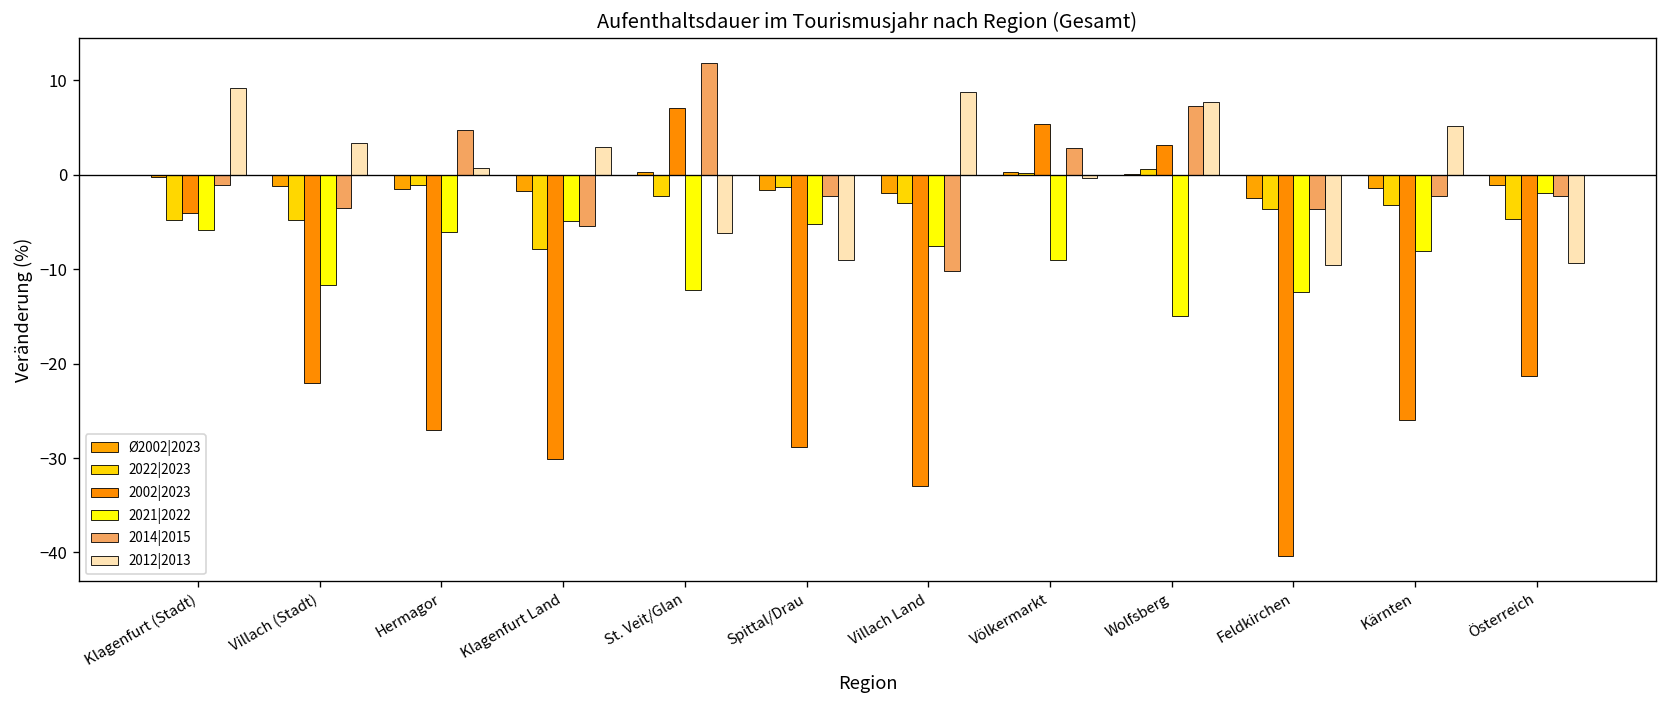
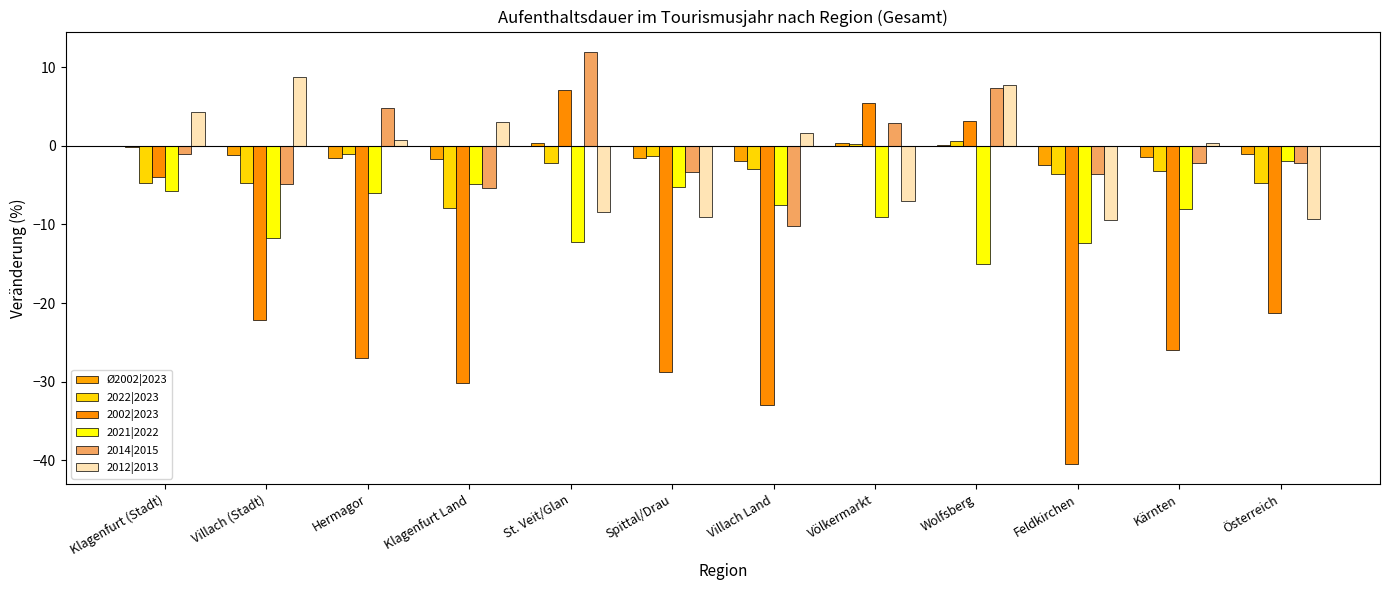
2012|2013, Klagenfurt (Stadt): 9 -> 4
2014|2015, Villach (Stadt): -4 -> -5
2012|2013, Villach (Stadt): 3 -> 9
2012|2013, St. Veit/Glan: -6 -> -8
2014|2015, Spittal/Drau: -2 -> -3
2012|2013, Villach Land: 9 -> 2
2012|2013, Völkermarkt: 0 -> -7
2012|2013, Kärnten: 5 -> 0
